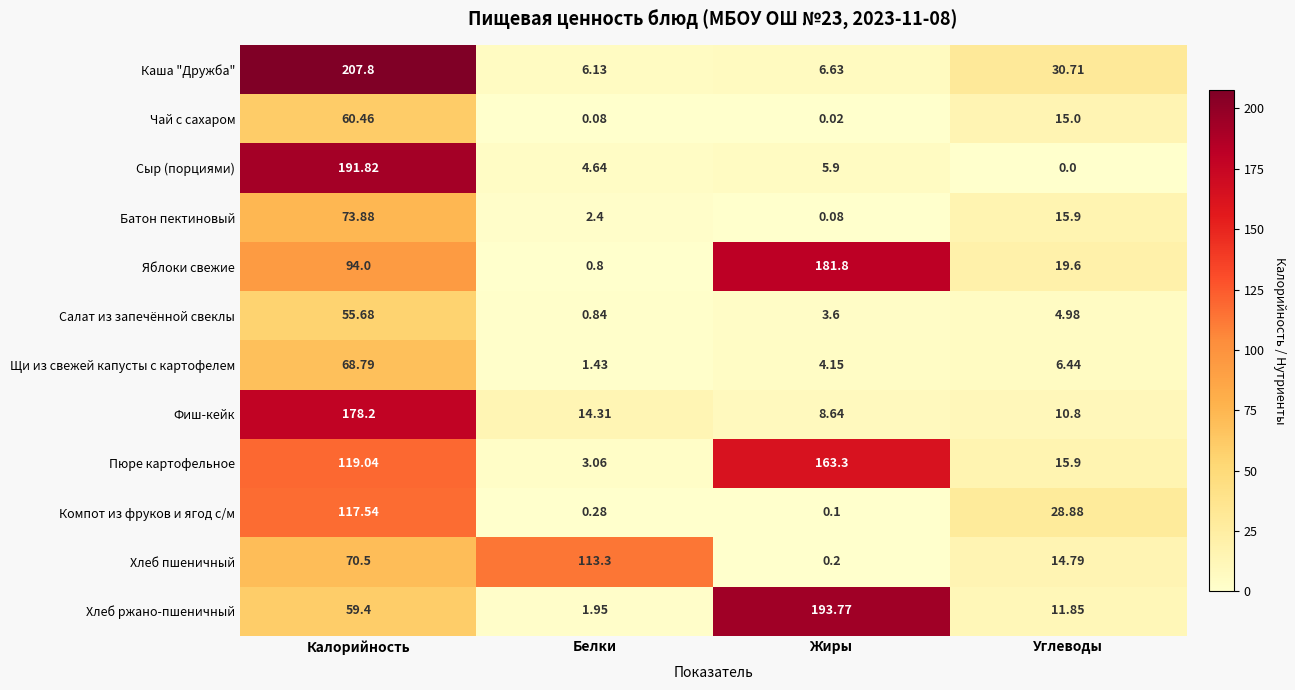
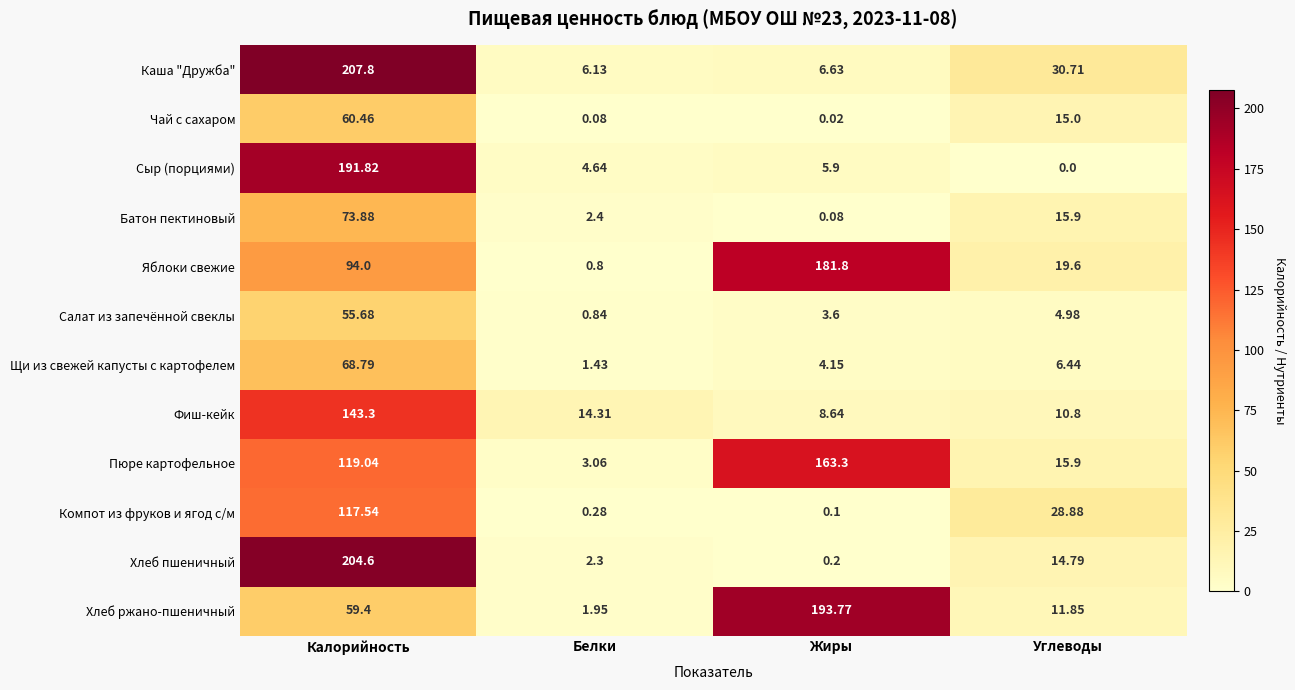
Фиш-кейк, Калорийность: 178.2 -> 143.3
Хлеб пшеничный, Калорийность: 70.5 -> 204.6
Хлеб пшеничный, Белки: 113.3 -> 2.3
